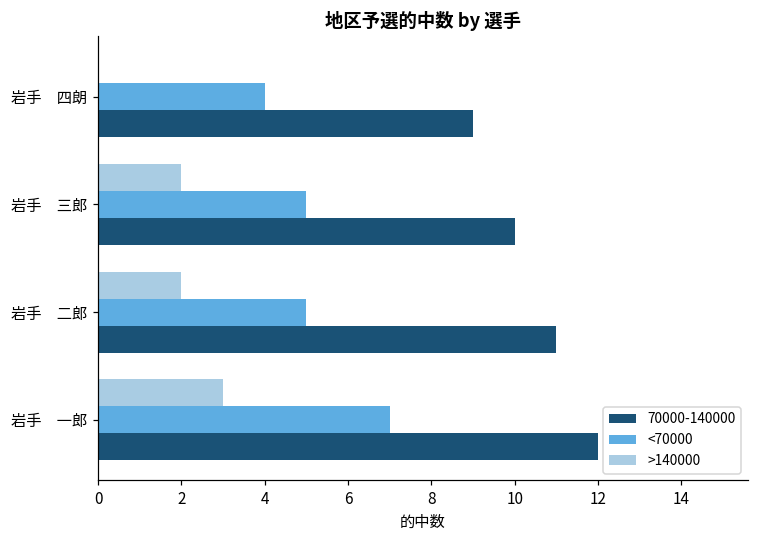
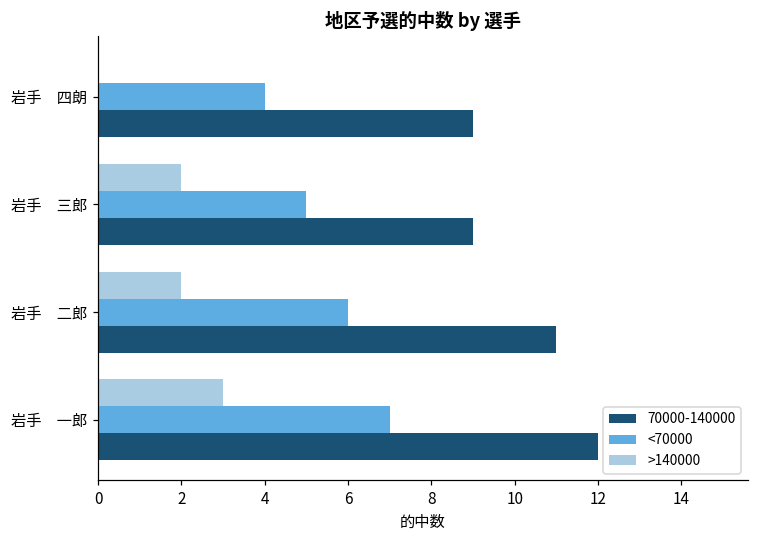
70000-140000, 岩手 三郎: 10 -> 9
<70000, 岩手 二郎: 5 -> 6
